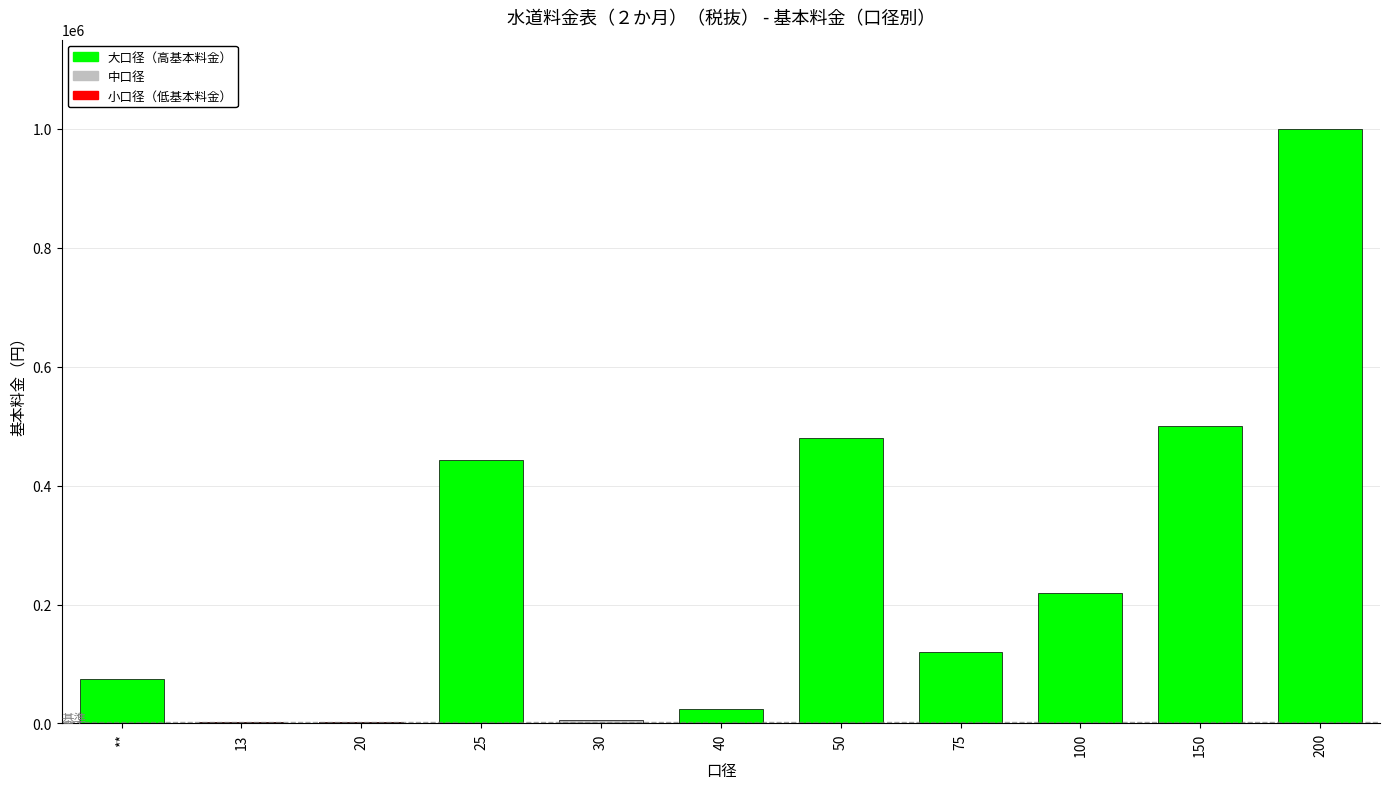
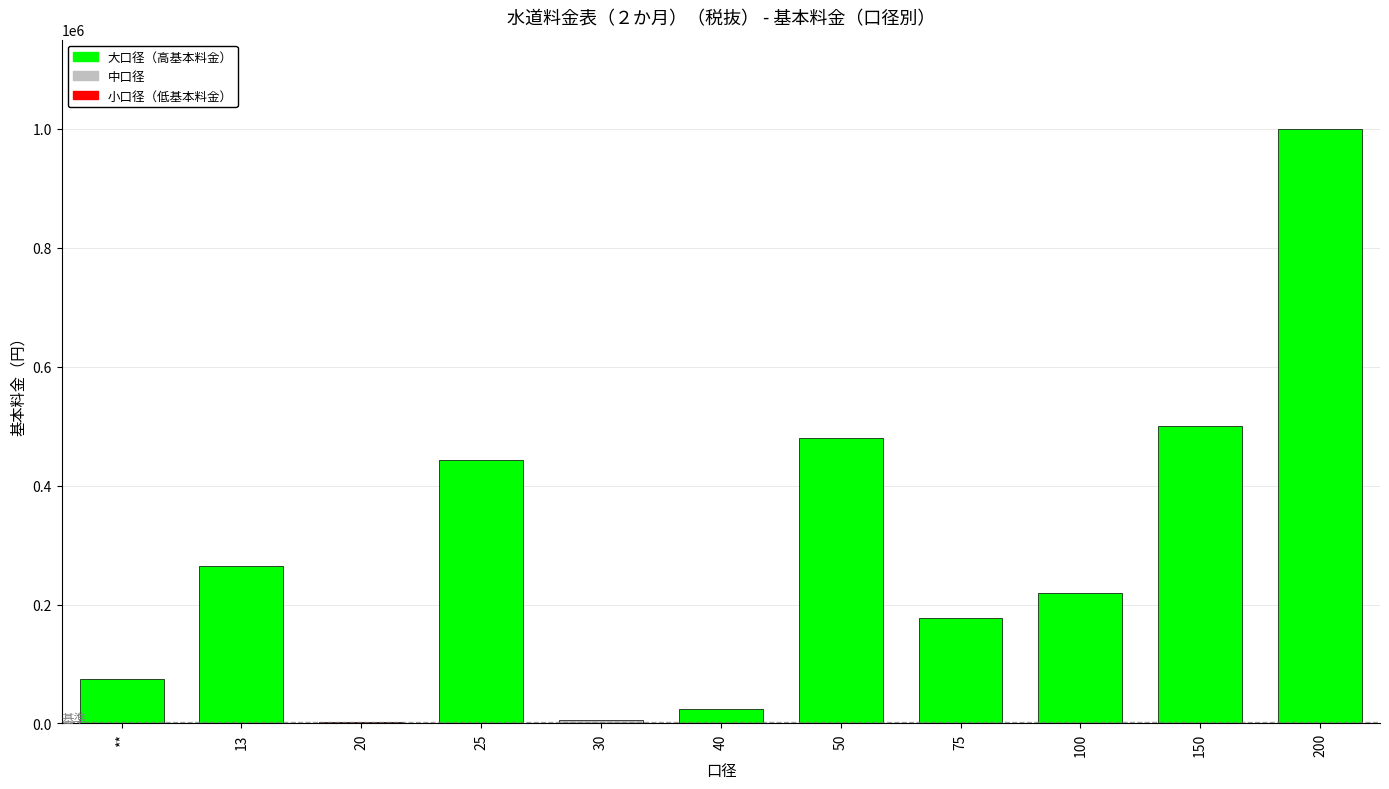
13: 0 -> 260000
75: 120000 -> 180000
